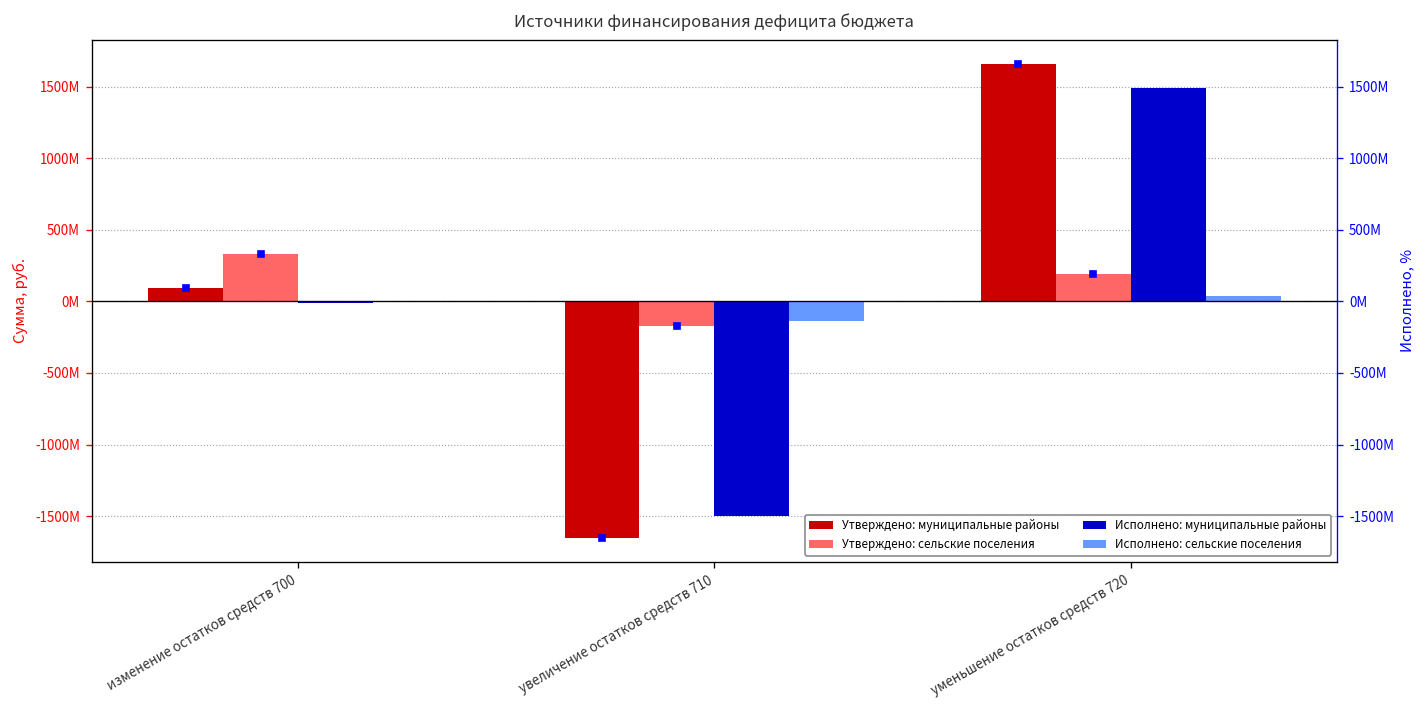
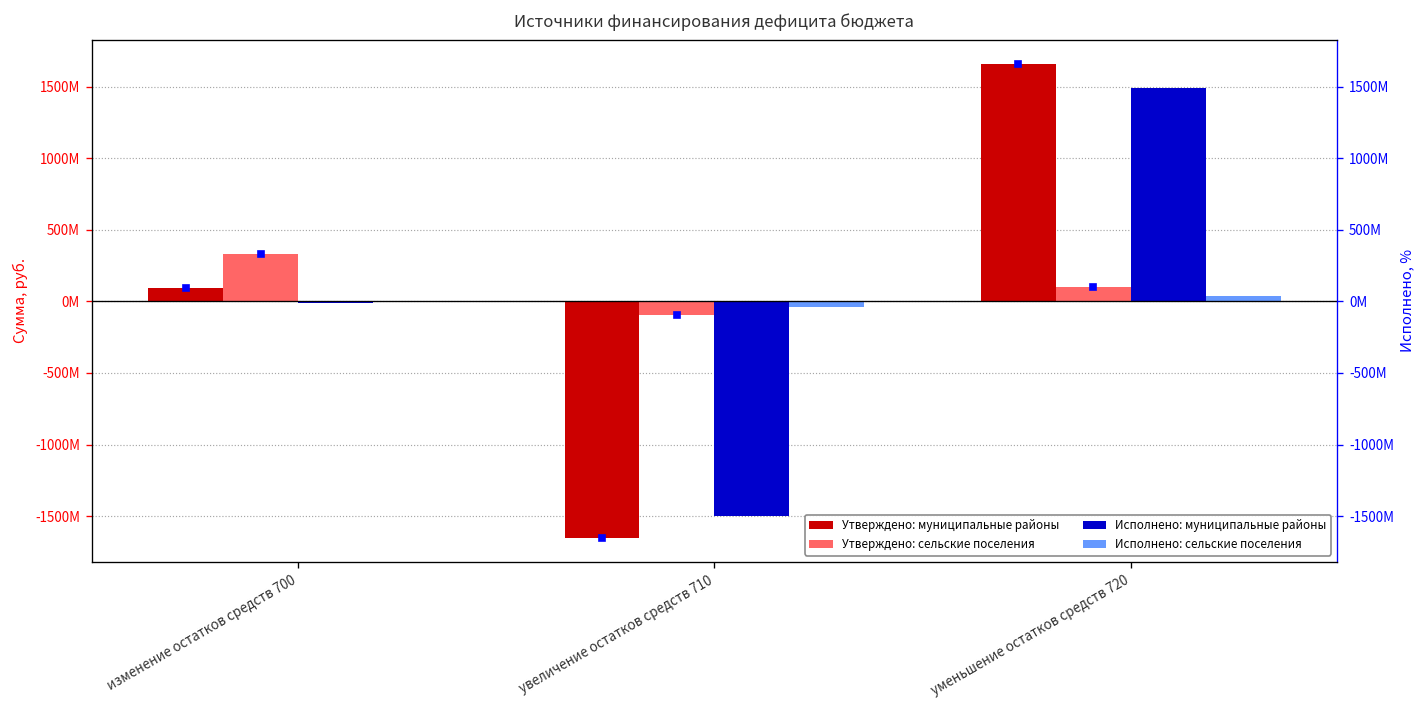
Утверждено: сельские поселения, увеличение остатков средств 710: -170000000 -> -100000000
Исполнено: сельские поселения, увеличение остатков средств 710: -140000000 -> -40000000
Утверждено: сельские поселения, уменьшение остатков средств 720: 190000000 -> 100000000
